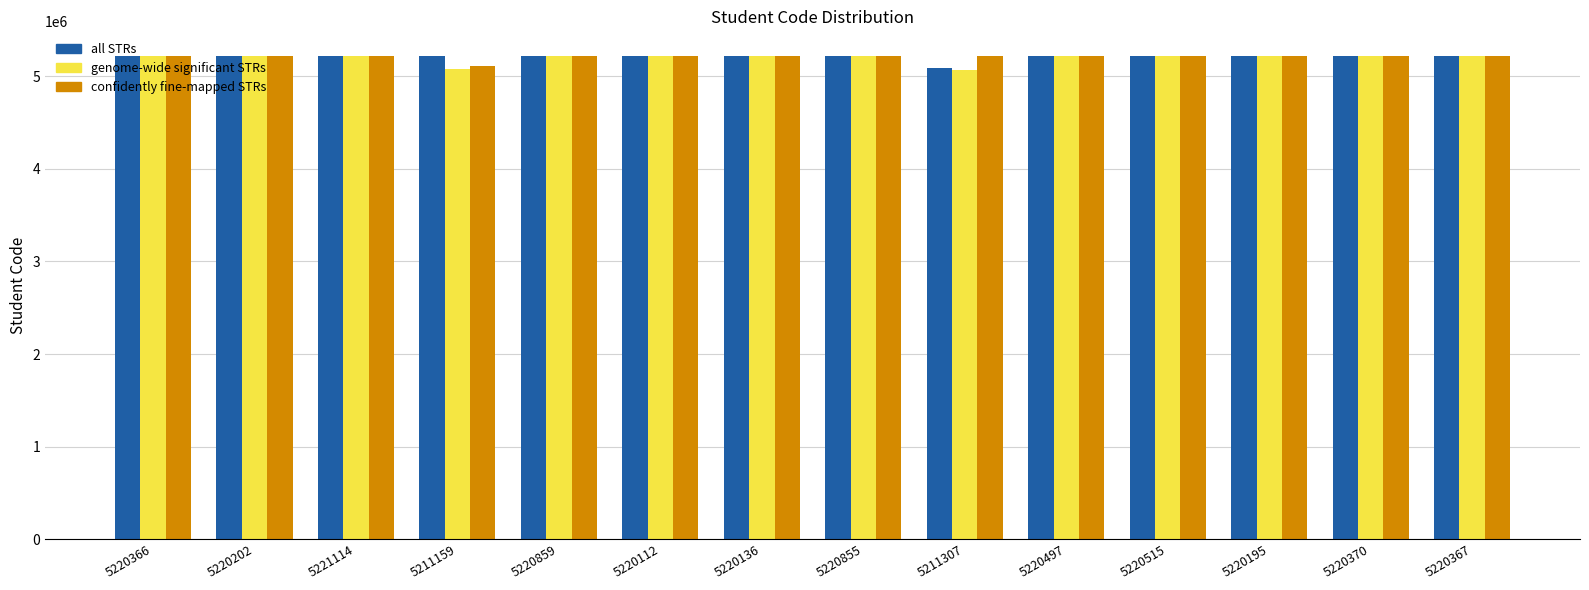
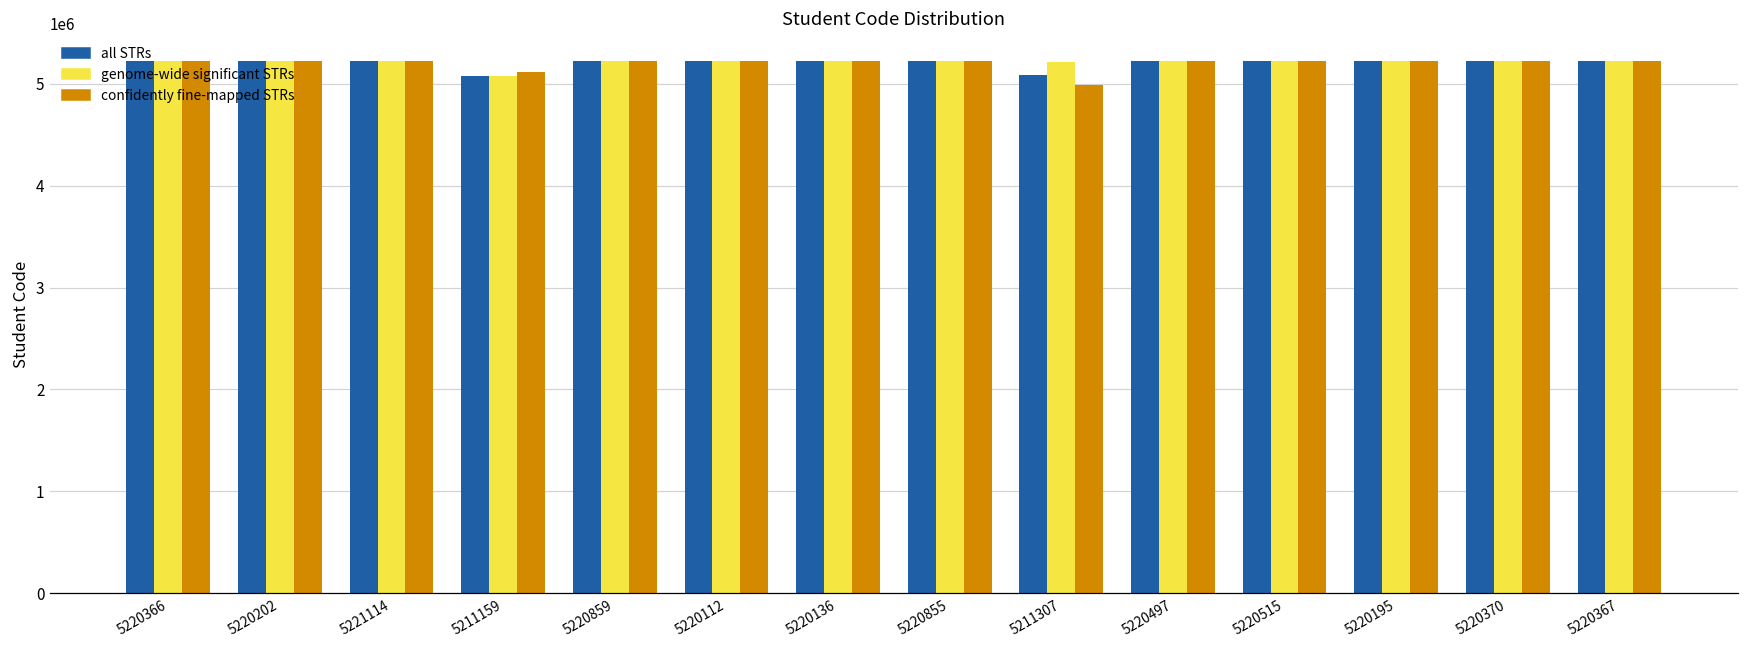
all STRs, 5211159: 5200000 -> 5100000
genome-wide significant STRs, 5211307: 5100000 -> 5200000
confidently fine-mapped STRs, 5211307: 5200000 -> 5000000
